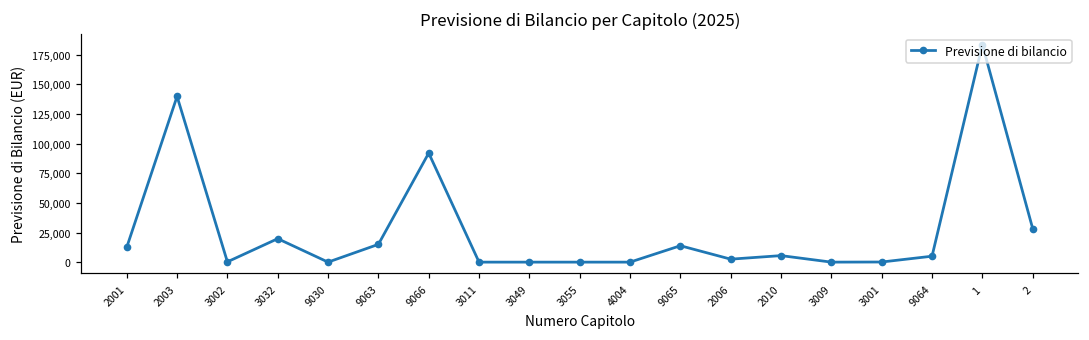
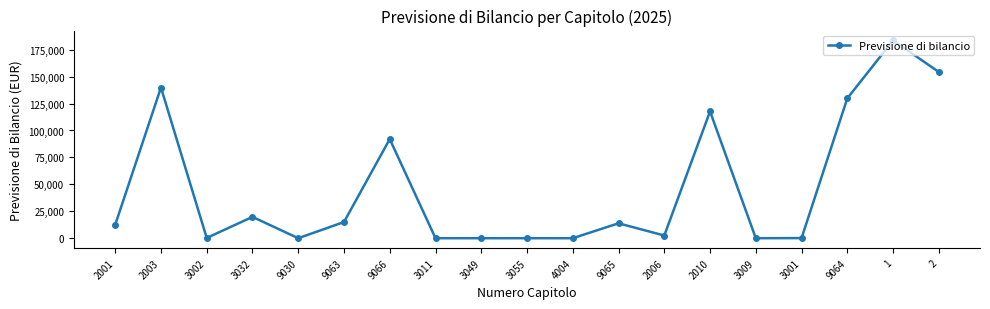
2010: 6,000 -> 118,000
9064: 5,000 -> 130,000
2: 28,000 -> 154,000
